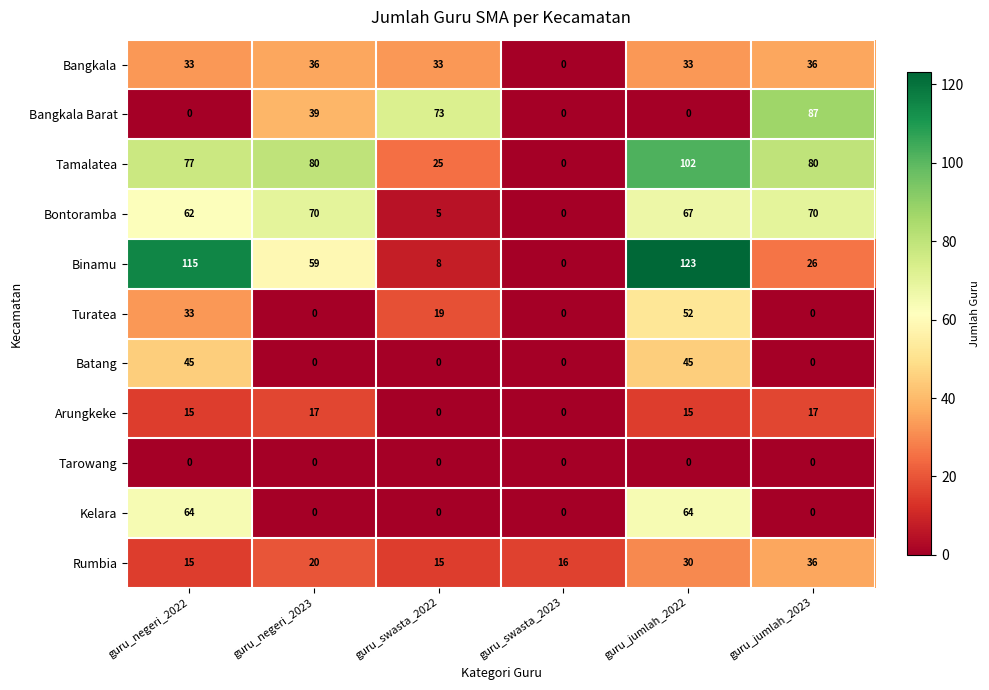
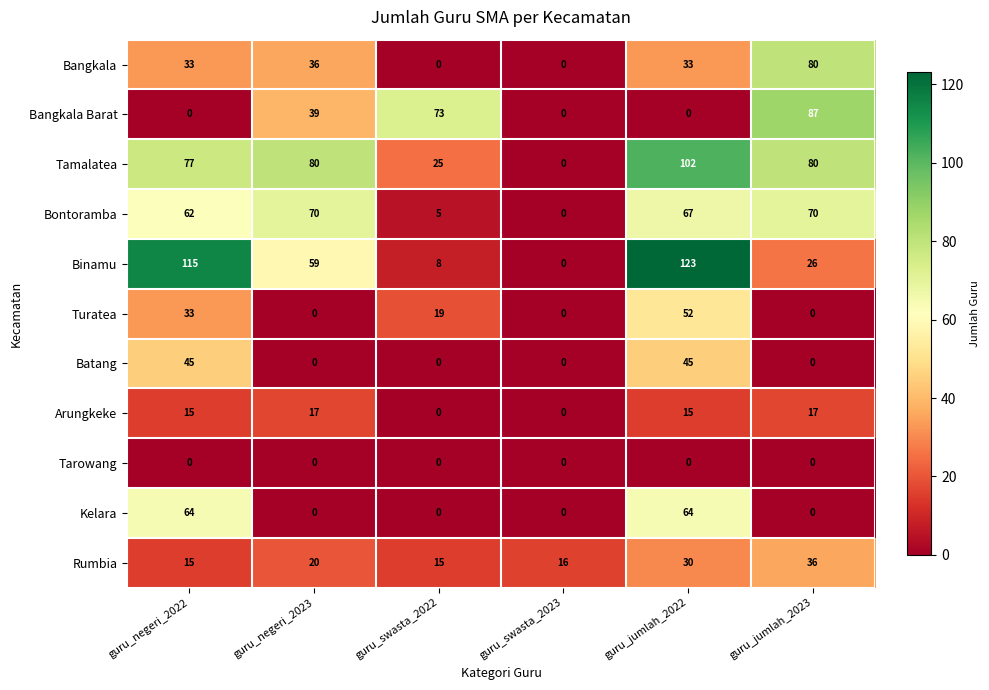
Bangkala, guru_swasta_2022: 33 -> 0
Bangkala, guru_jumlah_2023: 36 -> 80
